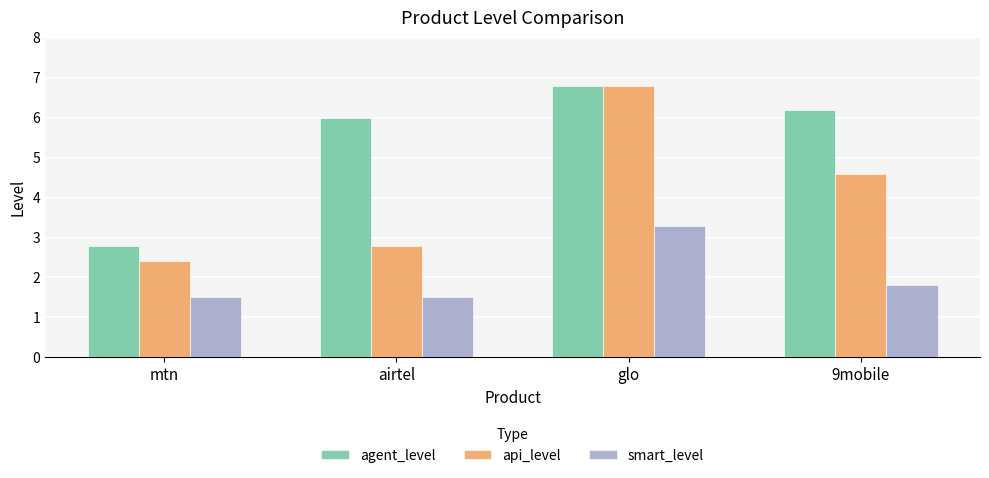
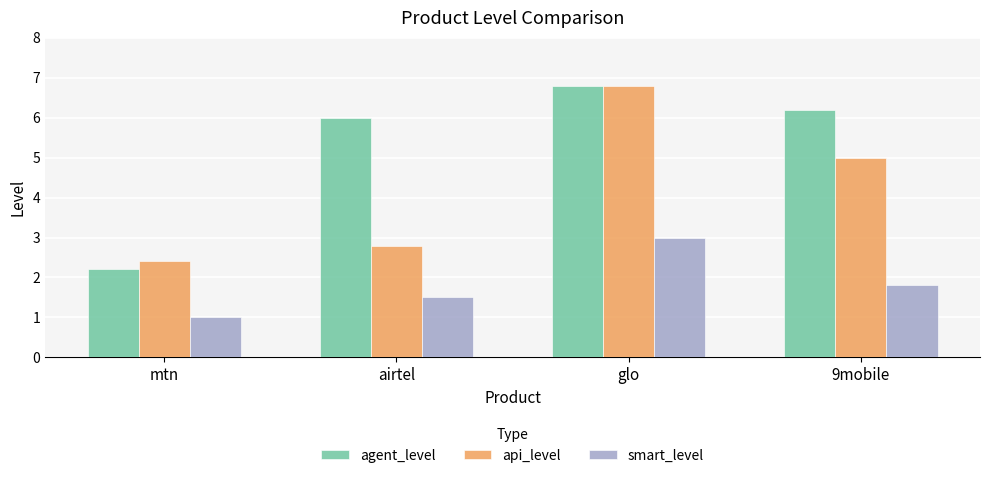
agent_level, mtn: 2.8 -> 2.2
smart_level, mtn: 1.5 -> 1.0
smart_level, glo: 3.3 -> 3.0
api_level, 9mobile: 4.6 -> 5.0
